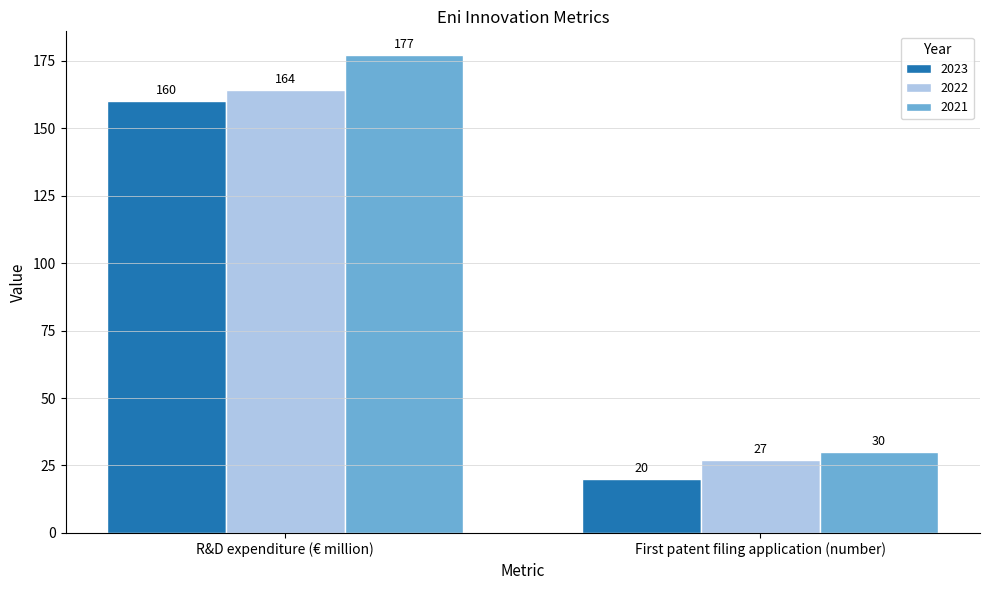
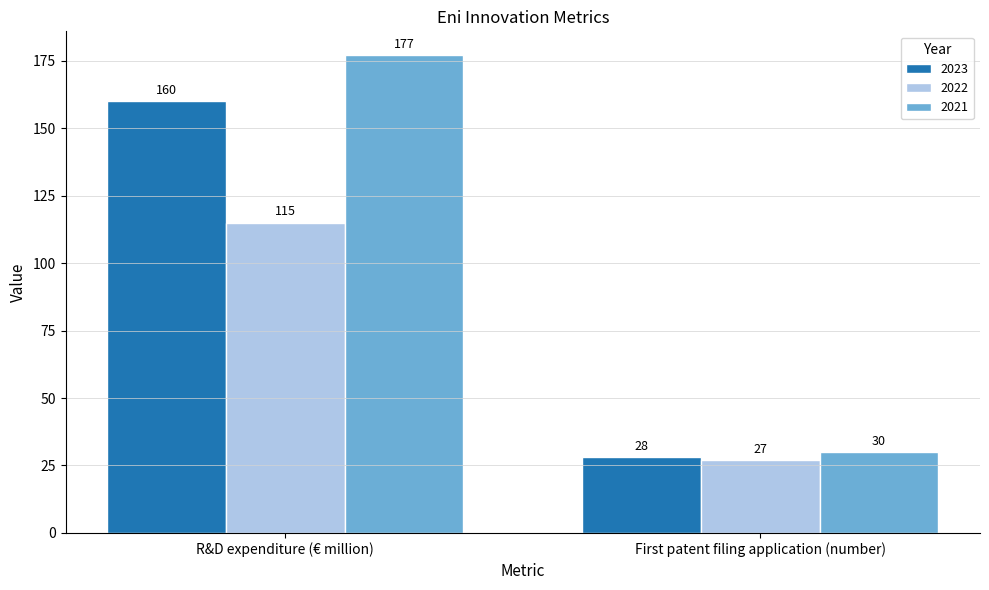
2022, R&D expenditure (€ million): 164 -> 115
2023, First patent filing application (number): 20 -> 28
